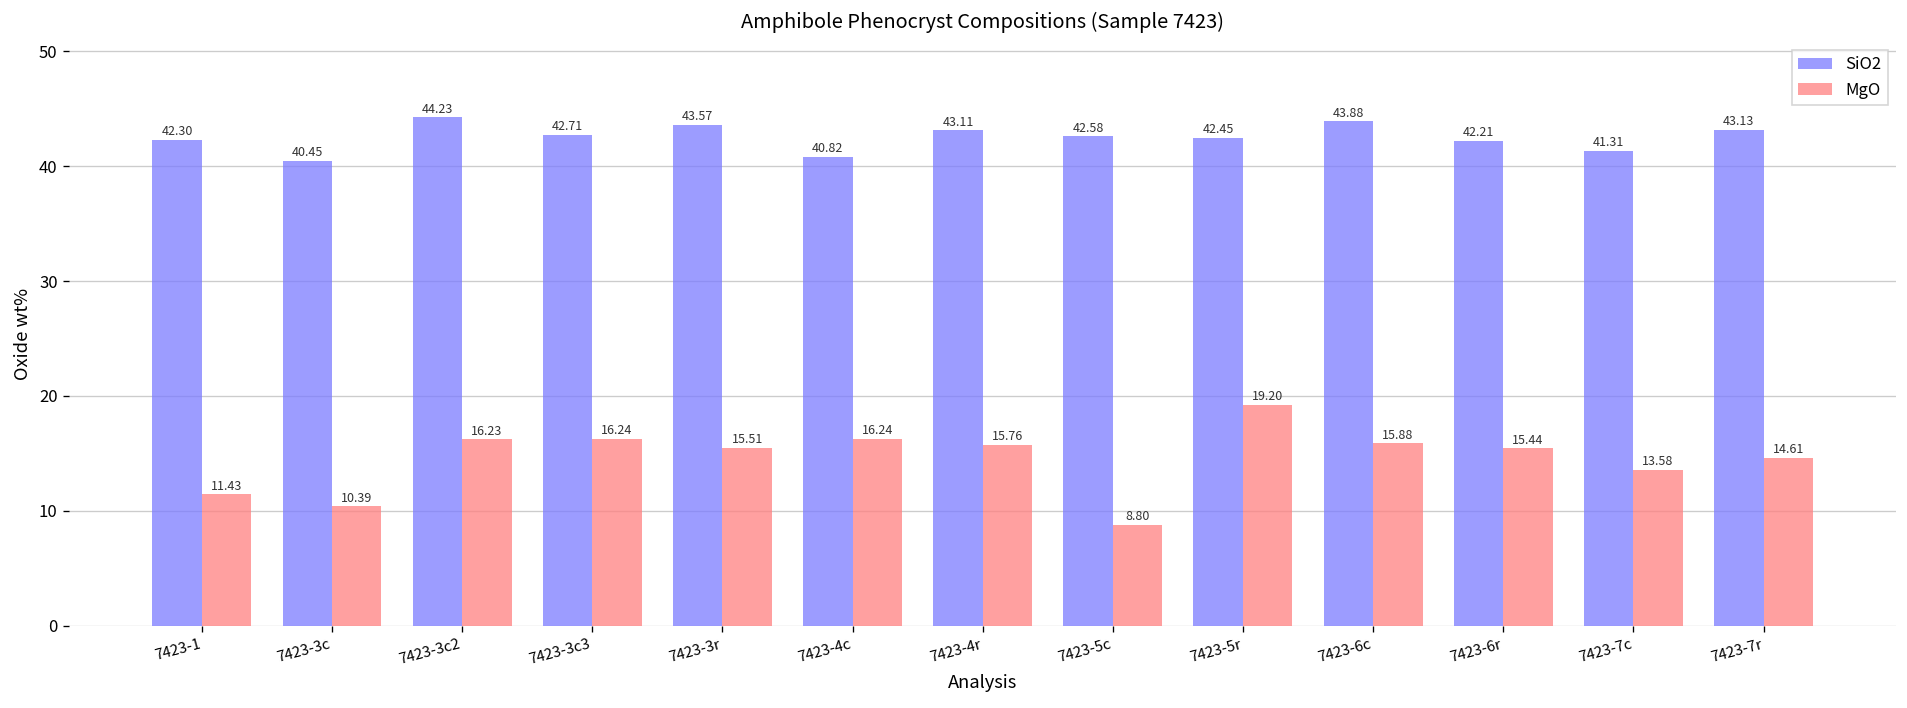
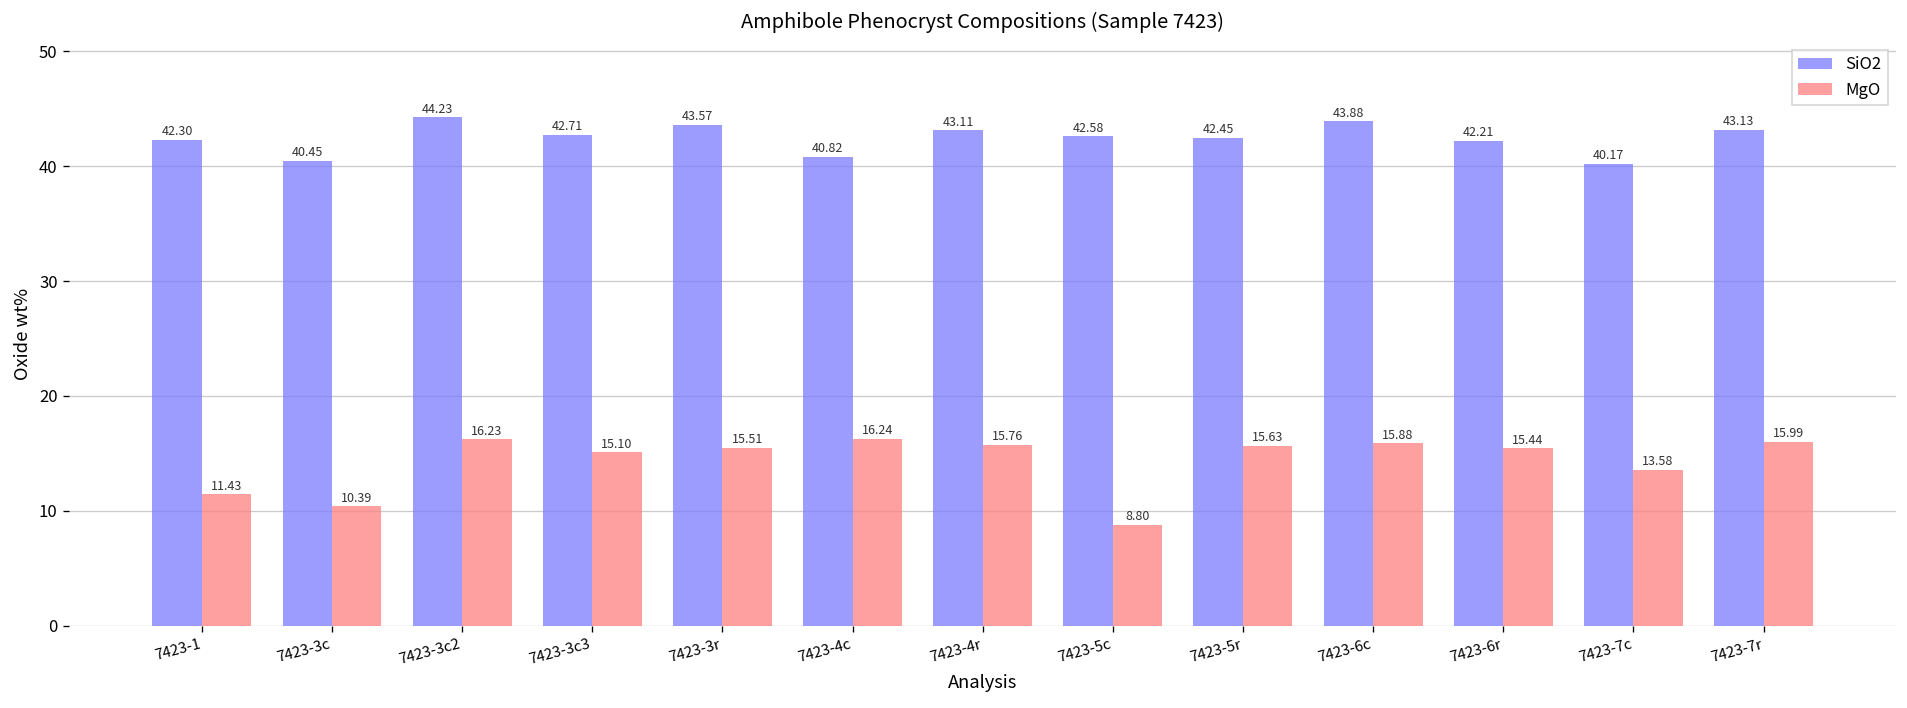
MgO, 7423-3c3: 16.24 -> 15.10
MgO, 7423-5r: 19.20 -> 15.63
SiO2, 7423-7c: 41.31 -> 40.17
MgO, 7423-7r: 14.61 -> 15.99
